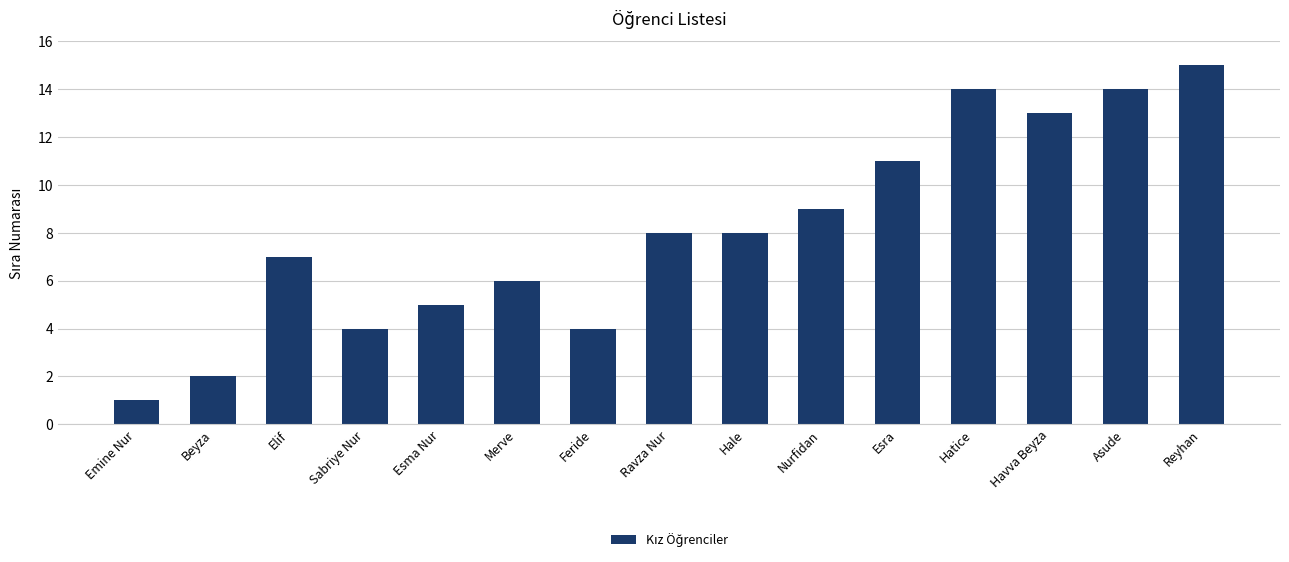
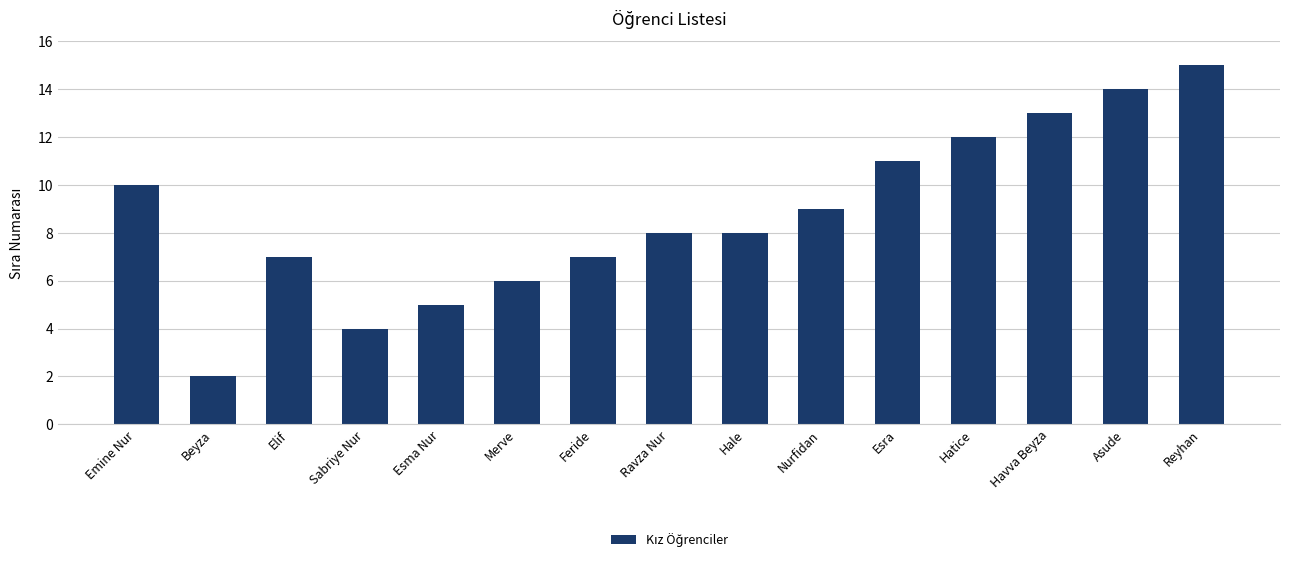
Emine Nur: 1 -> 10
Feride: 4 -> 7
Hatice: 14 -> 12
